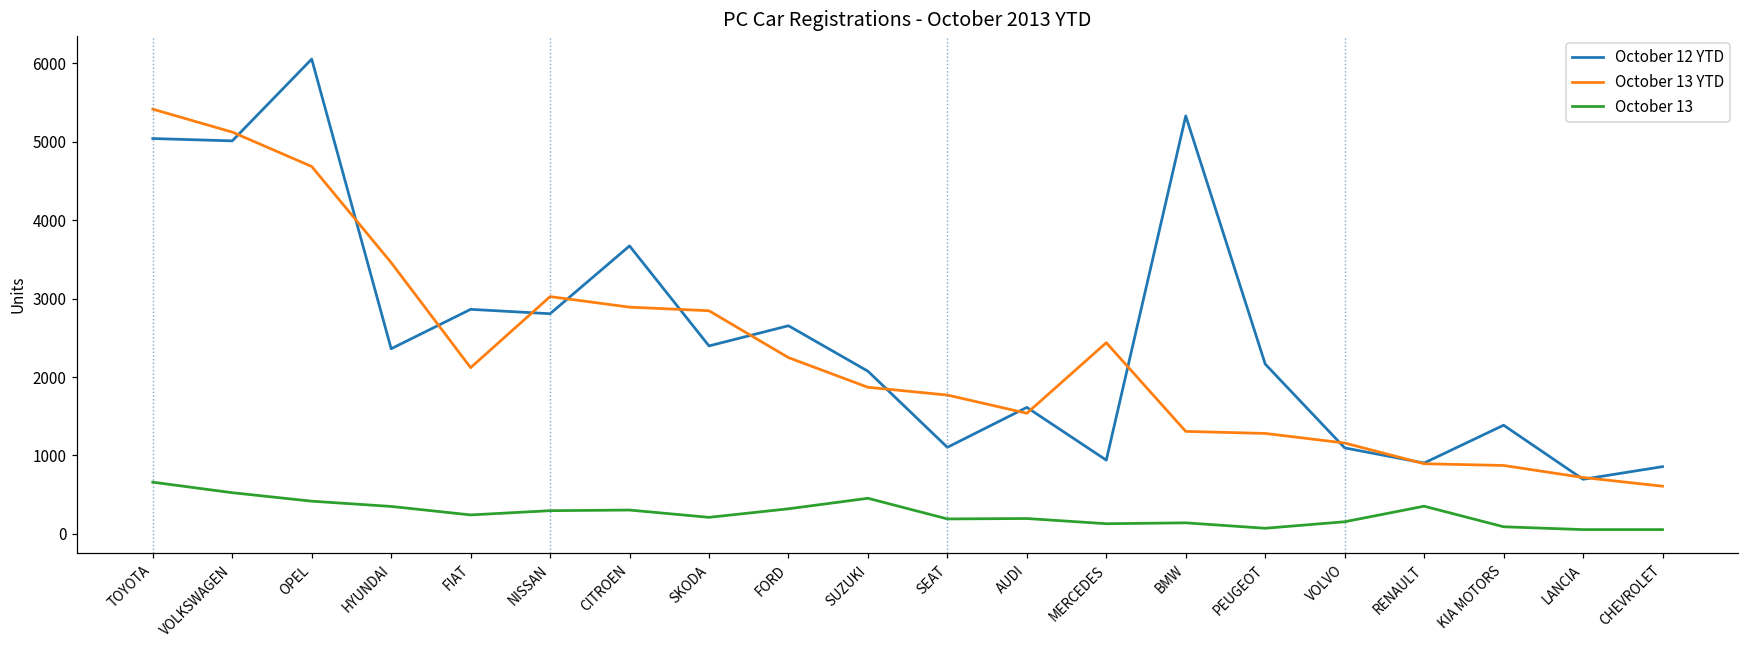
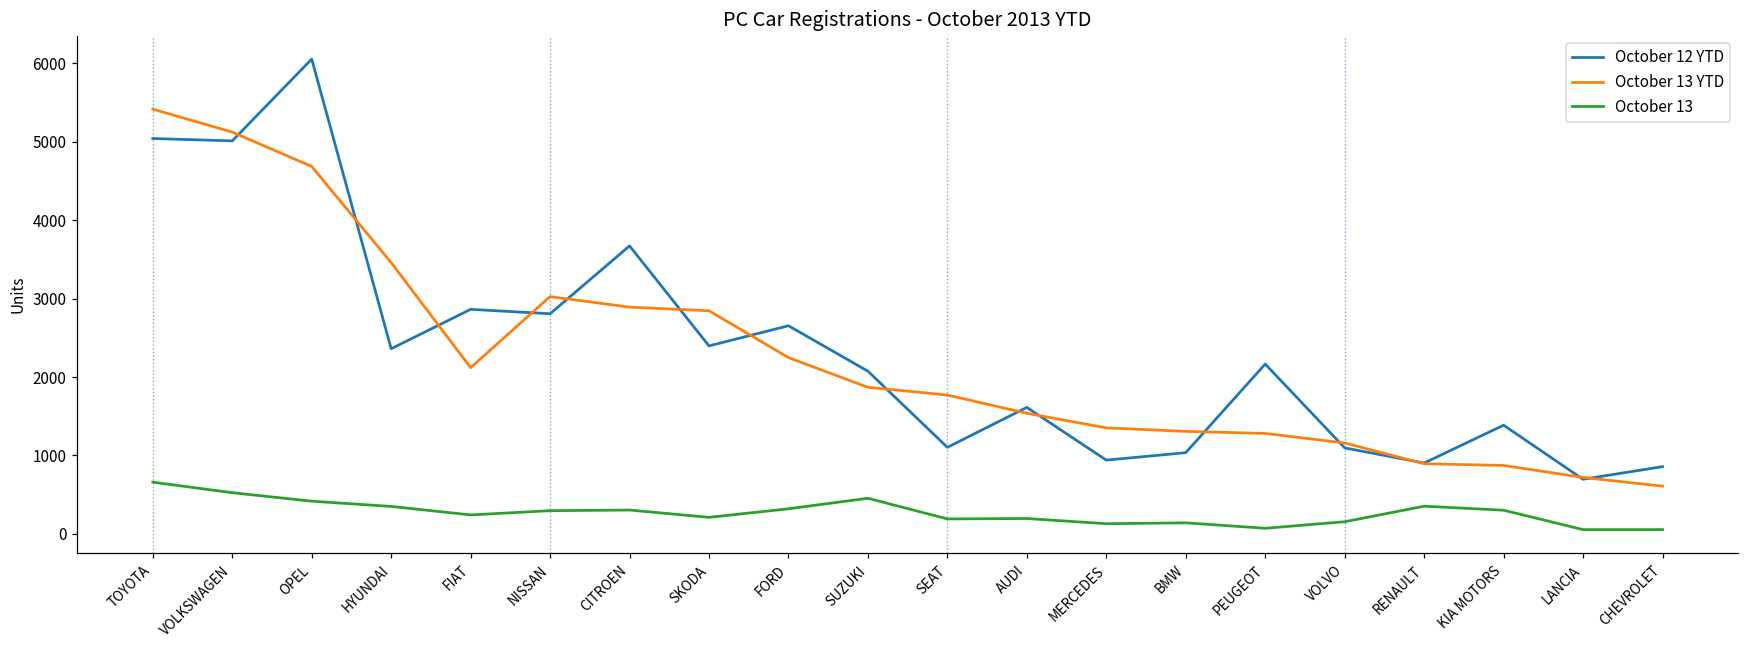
October 13 YTD, MERCEDES: 2400 -> 1400
October 12 YTD, BMW: 5300 -> 1000
October 13, KIA MOTORS: 100 -> 300
